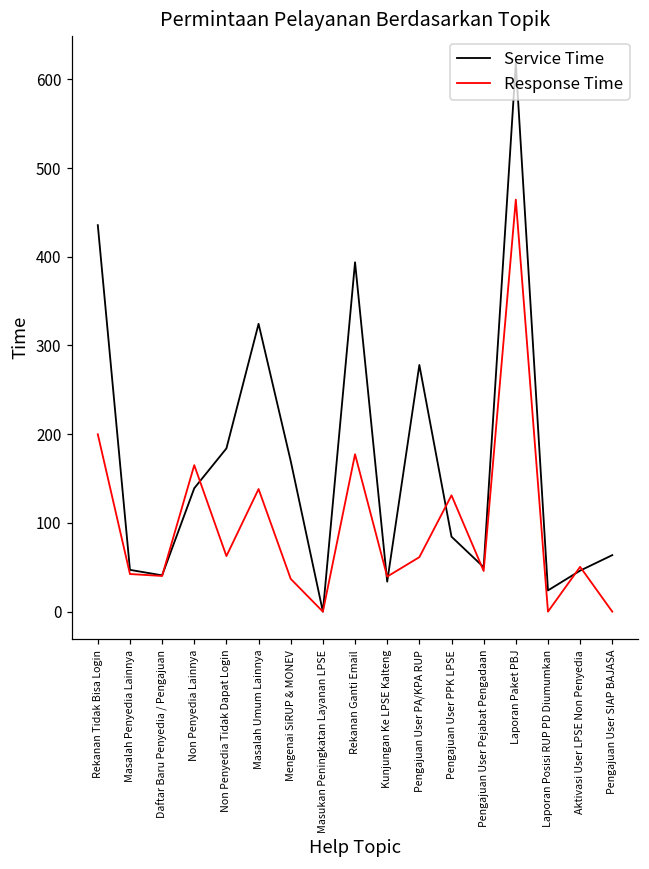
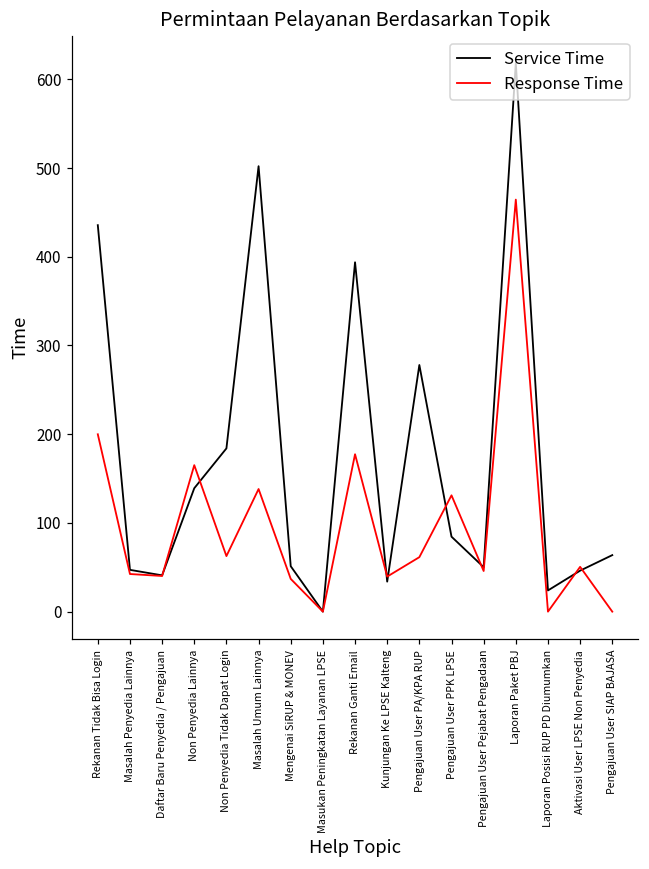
Service Time, Masalah Umum Lainnya: 320 -> 500
Service Time, Mengenai SiRUP & MONEV: 170 -> 50
